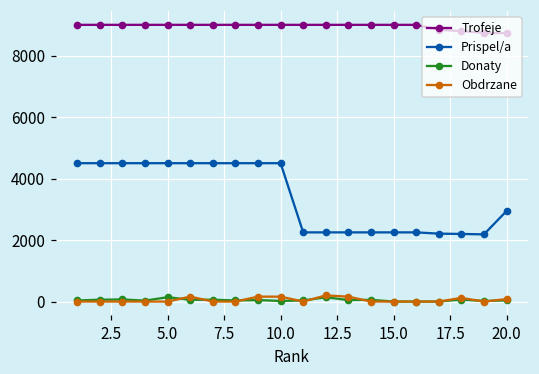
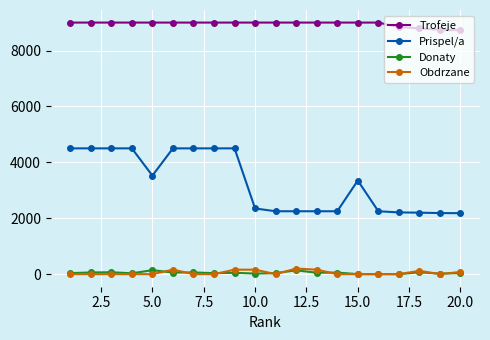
Prispel/a, 5.0: 4500 -> 3500
Prispel/a, 10.0: 4500 -> 2400
Prispel/a, 15.0: 2300 -> 3300
Prispel/a, 20.0: 2900 -> 2200
